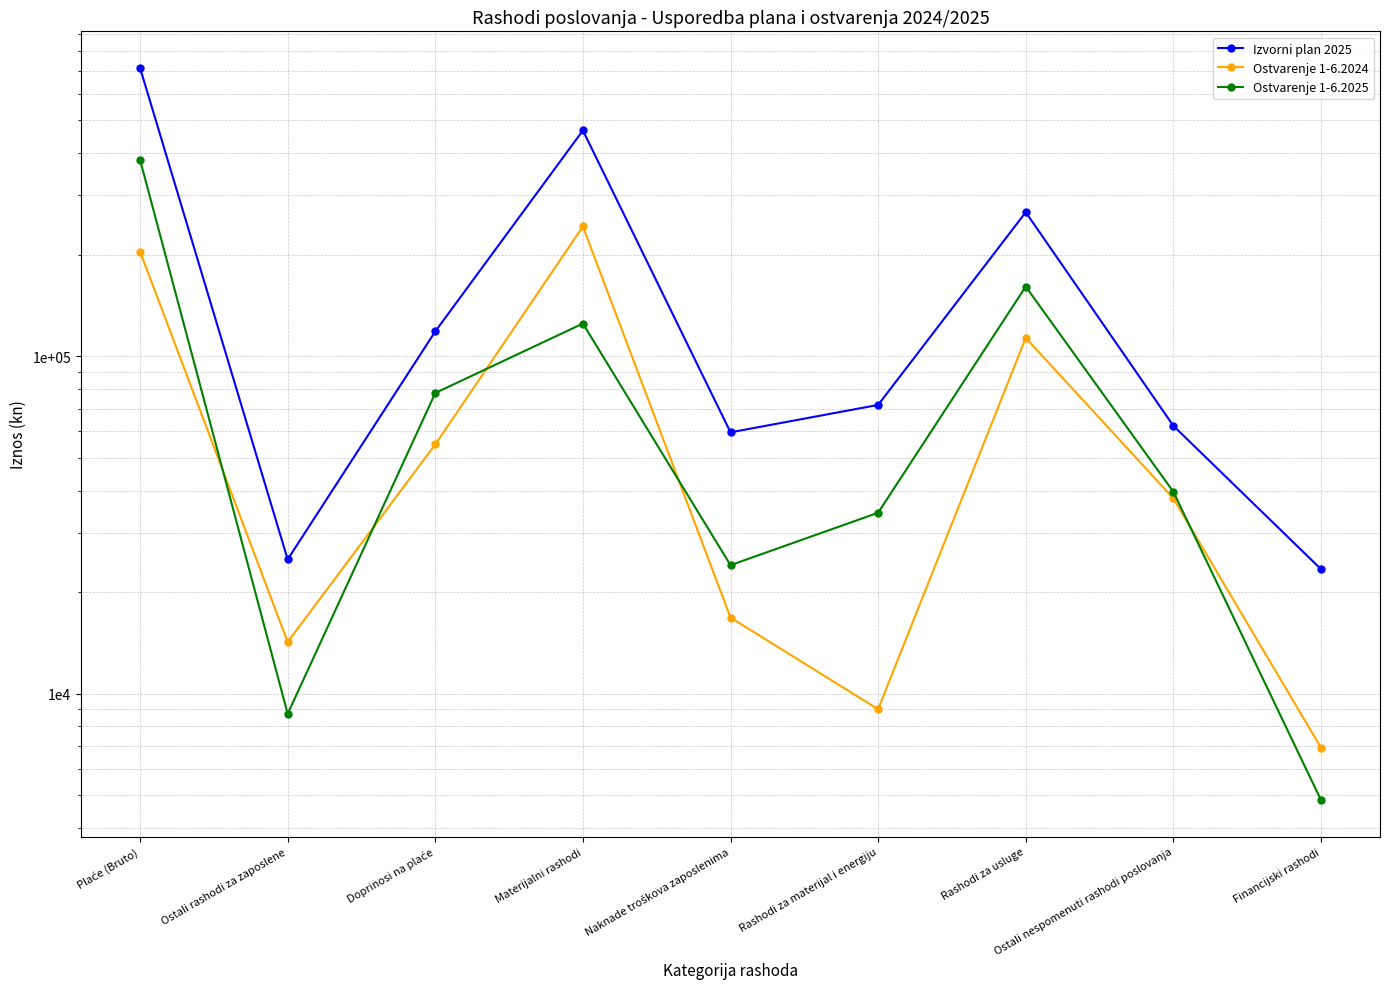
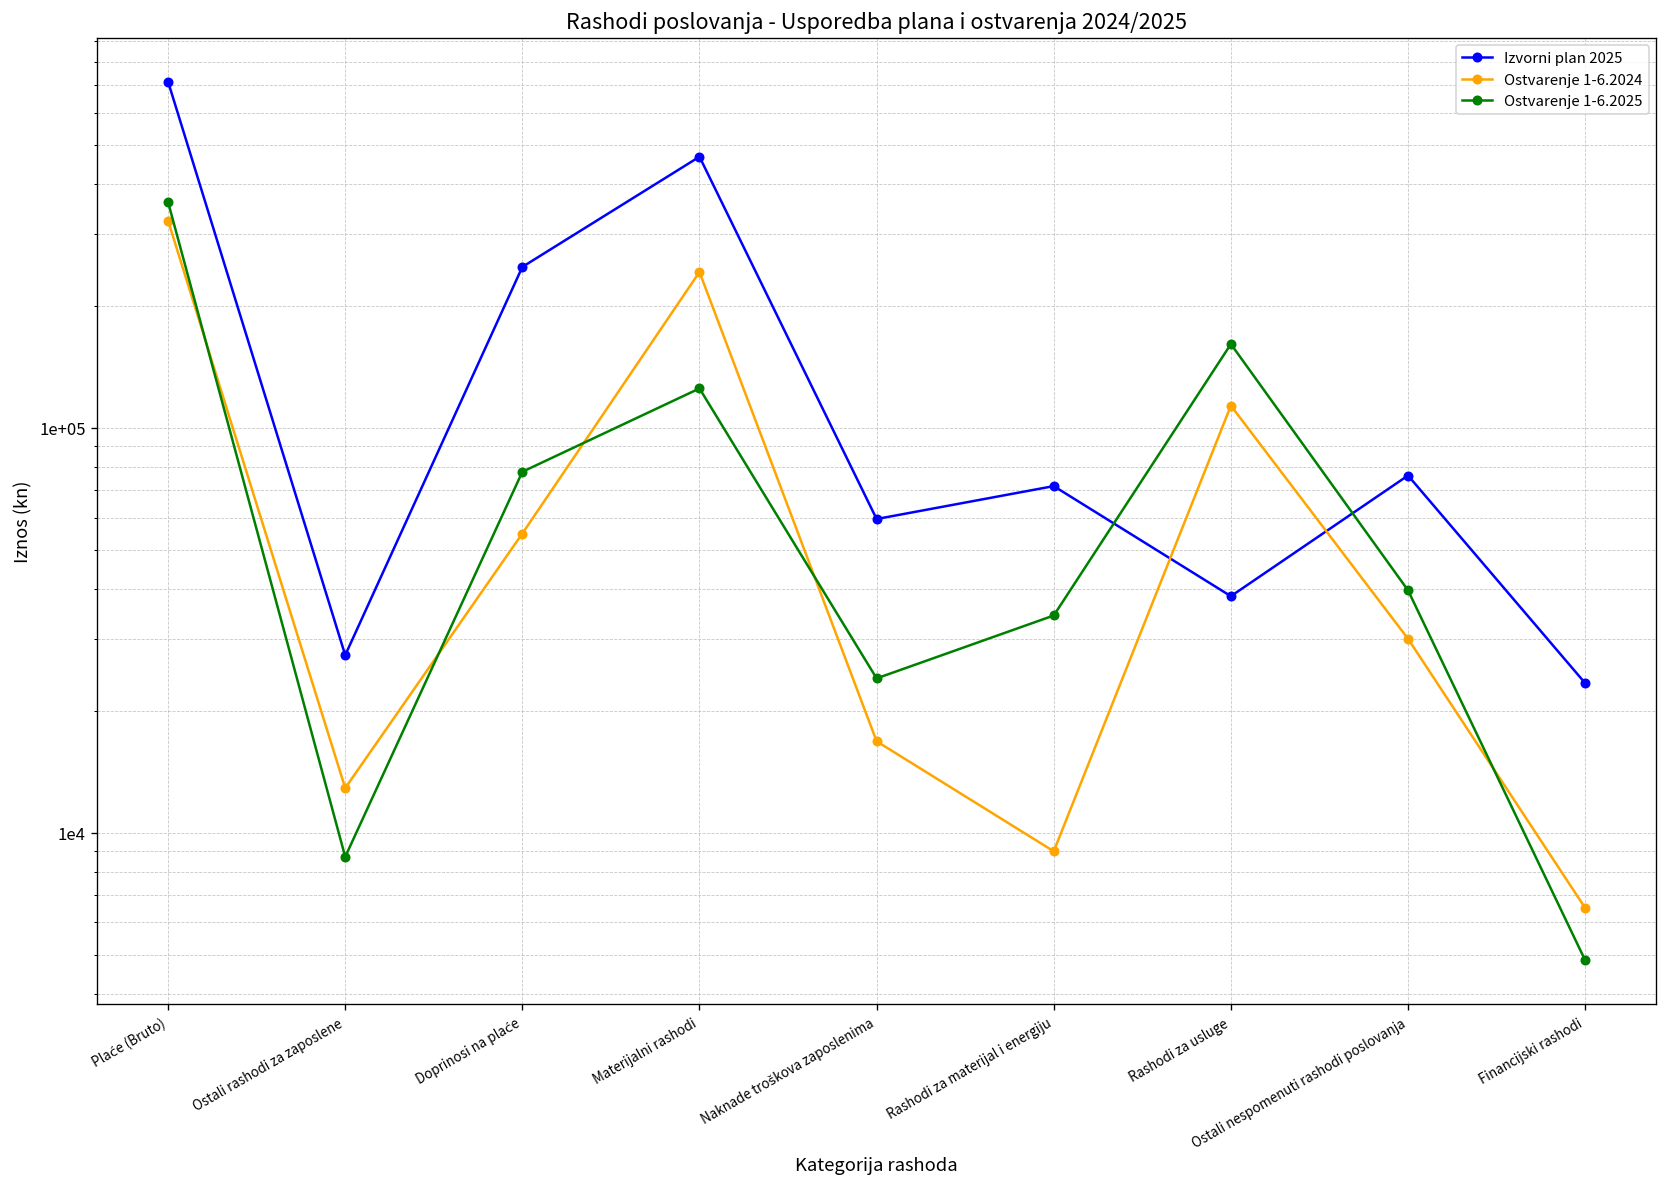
Ostvarenje 1-6.2024, Plaće (Bruto): 200000 -> 320000
Ostvarenje 1-6.2025, Plaće (Bruto): 380000 -> 360000
Izvorni plan 2025, Ostali rashodi za zaposlene: 25000 -> 27000
Ostvarenje 1-6.2024, Ostali rashodi za zaposlene: 14200 -> 12900
Izvorni plan 2025, Doprinosi na plaće: 118000 -> 250000
Izvorni plan 2025, Rashodi za usluge: 270000 -> 38000
Izvorni plan 2025, Ostali nespomenuti rashodi poslovanja: 62000 -> 76000
Ostvarenje 1-6.2024, Ostali nespomenuti rashodi poslovanja: 38000 -> 30000
Ostvarenje 1-6.2024, Financijski rashodi: 6900 -> 6500
